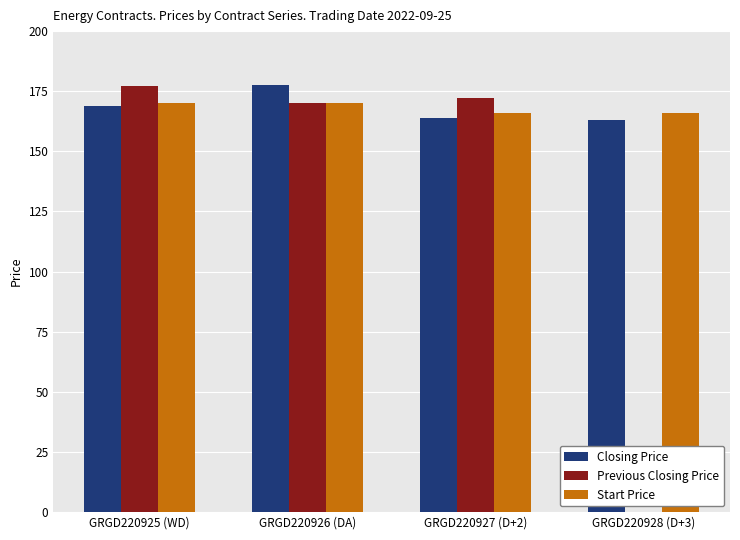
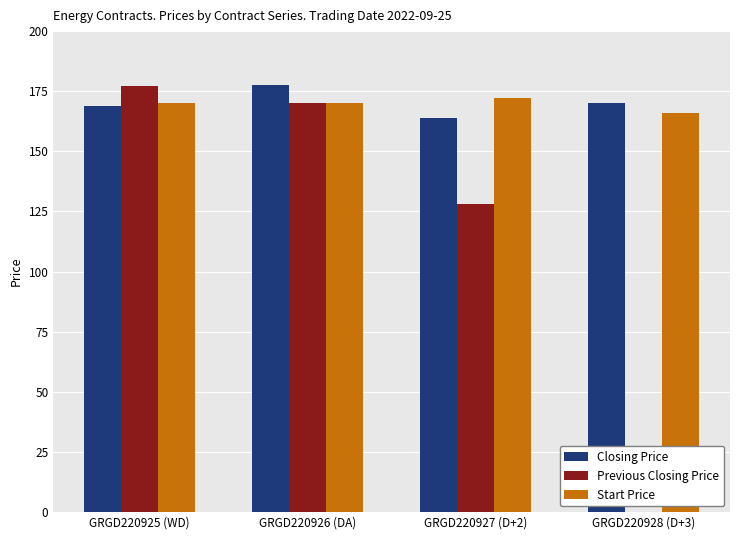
Previous Closing Price, GRGD220927 (D+2): 172 -> 128
Start Price, GRGD220927 (D+2): 166 -> 172
Closing Price, GRGD220928 (D+3): 163 -> 170
